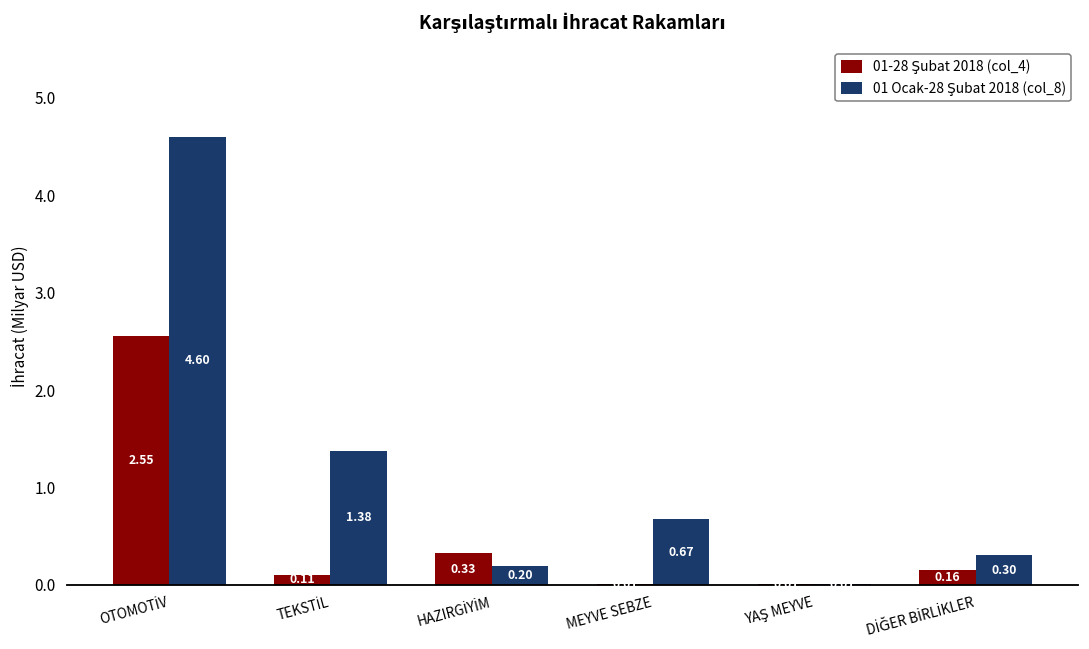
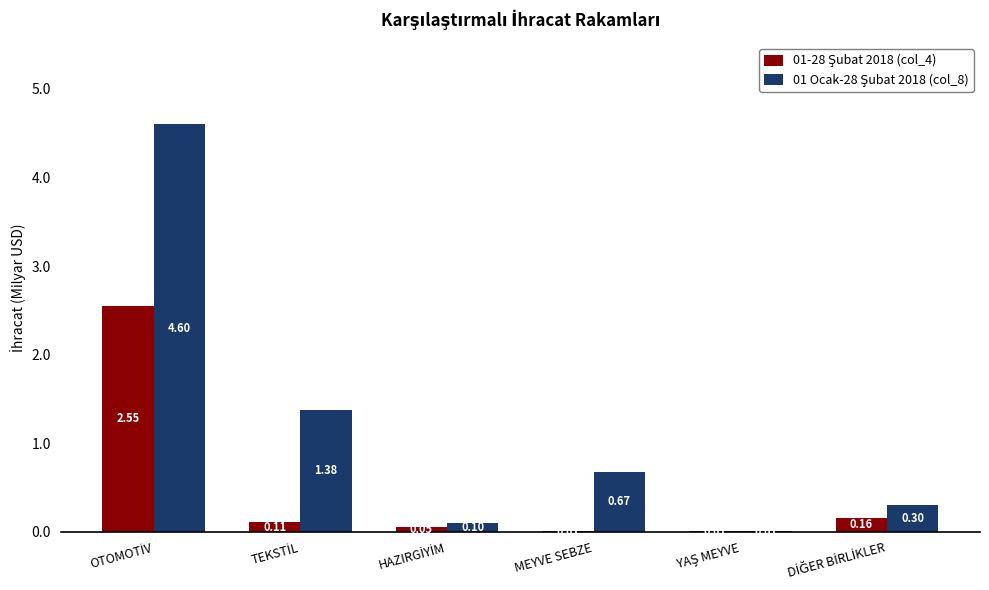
01-28 Şubat 2018 (col_4), HAZIRGİYİM: 0.3 -> 0.0
01 Ocak-28 Şubat 2018 (col_8), HAZIRGİYİM: 0.20 -> 0.10
